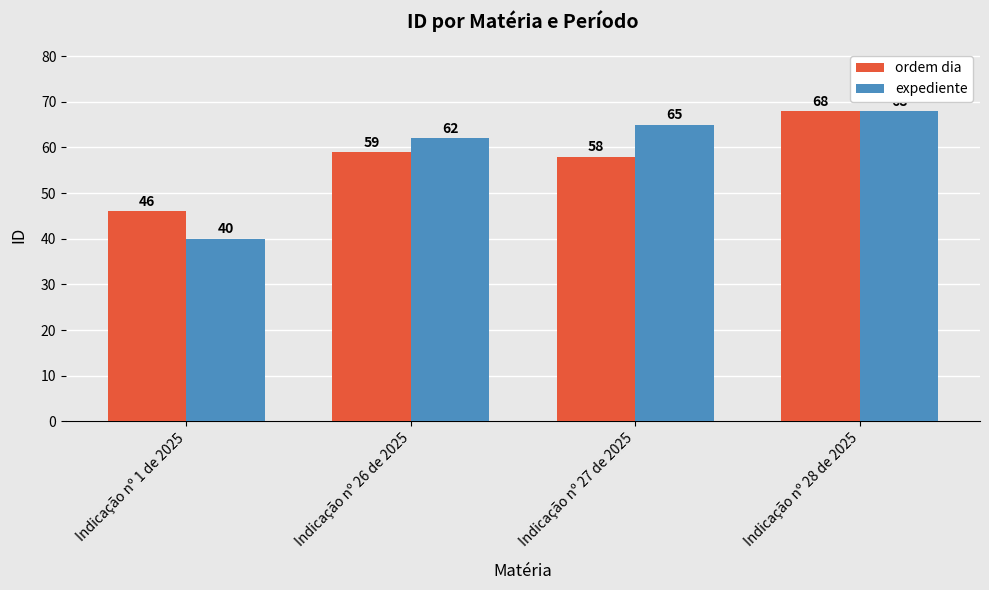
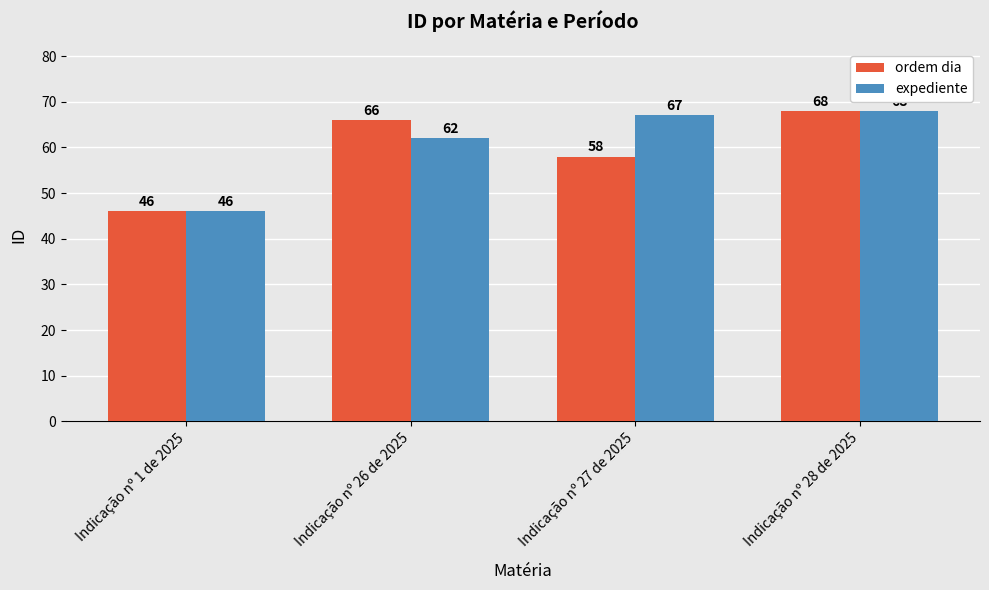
expediente, Indicação nº 1 de 2025: 40 -> 46
ordem dia, Indicação nº 26 de 2025: 59 -> 66
expediente, Indicação nº 27 de 2025: 65 -> 67
